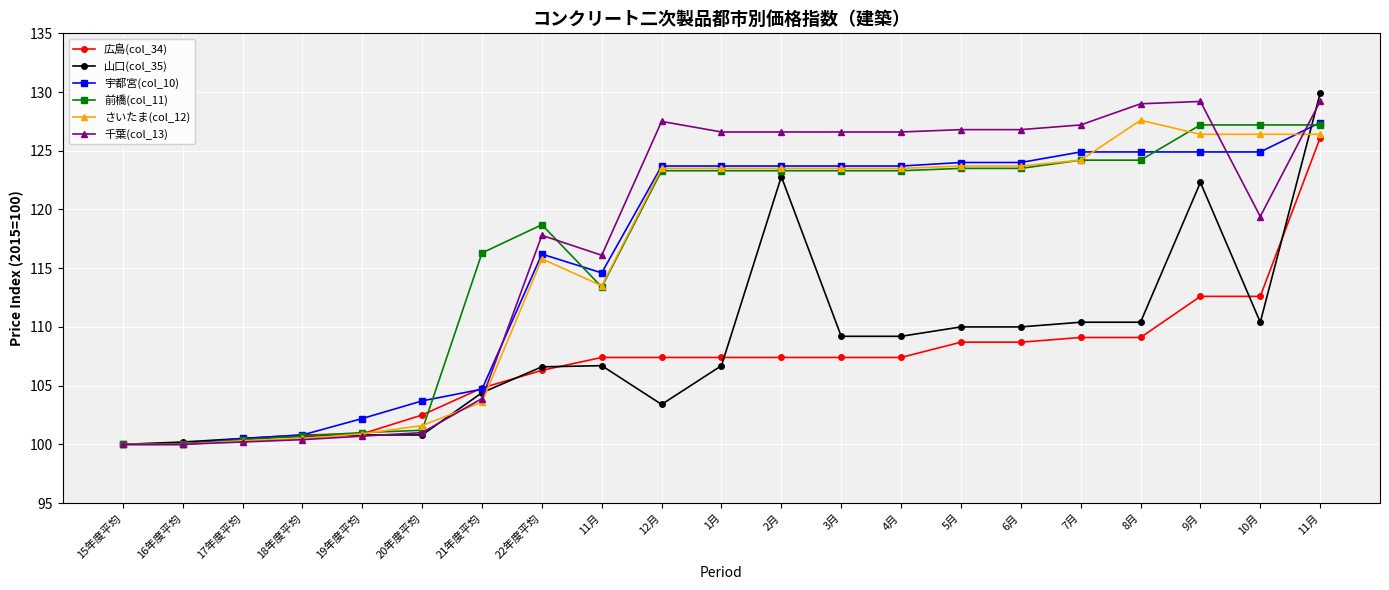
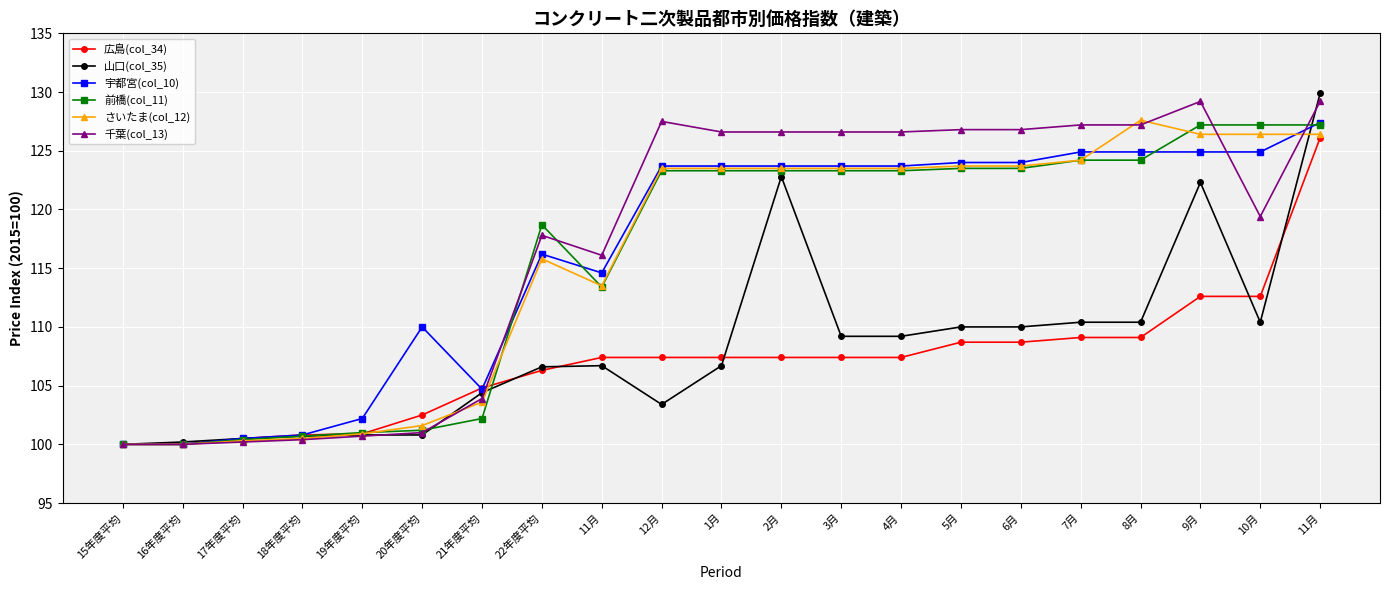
宇都宮(col_10), 20年度平均: 103.7 -> 110.0
前橋(col_11), 21年度平均: 116.3 -> 102.2
千葉(col_13), 8月: 129.0 -> 127.2
